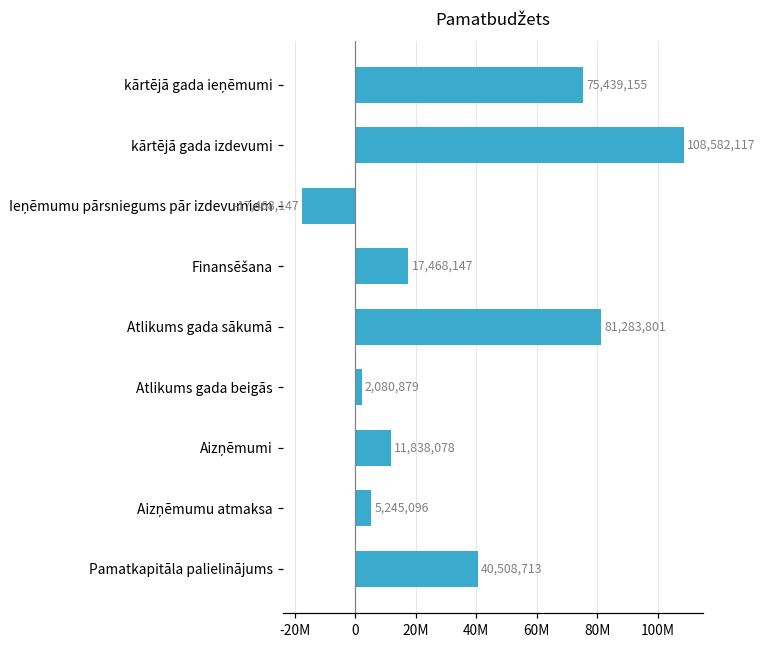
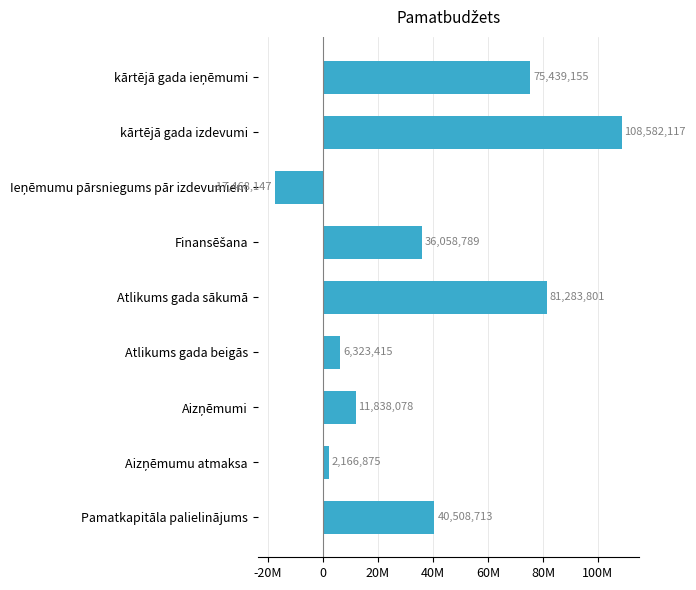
Finansēšana: 17,468,147 -> 36,058,789
Atlikums gada beigās: 2,080,879 -> 6,323,415
Aizņēmumu atmaksa: 5,245,096 -> 2,166,875
